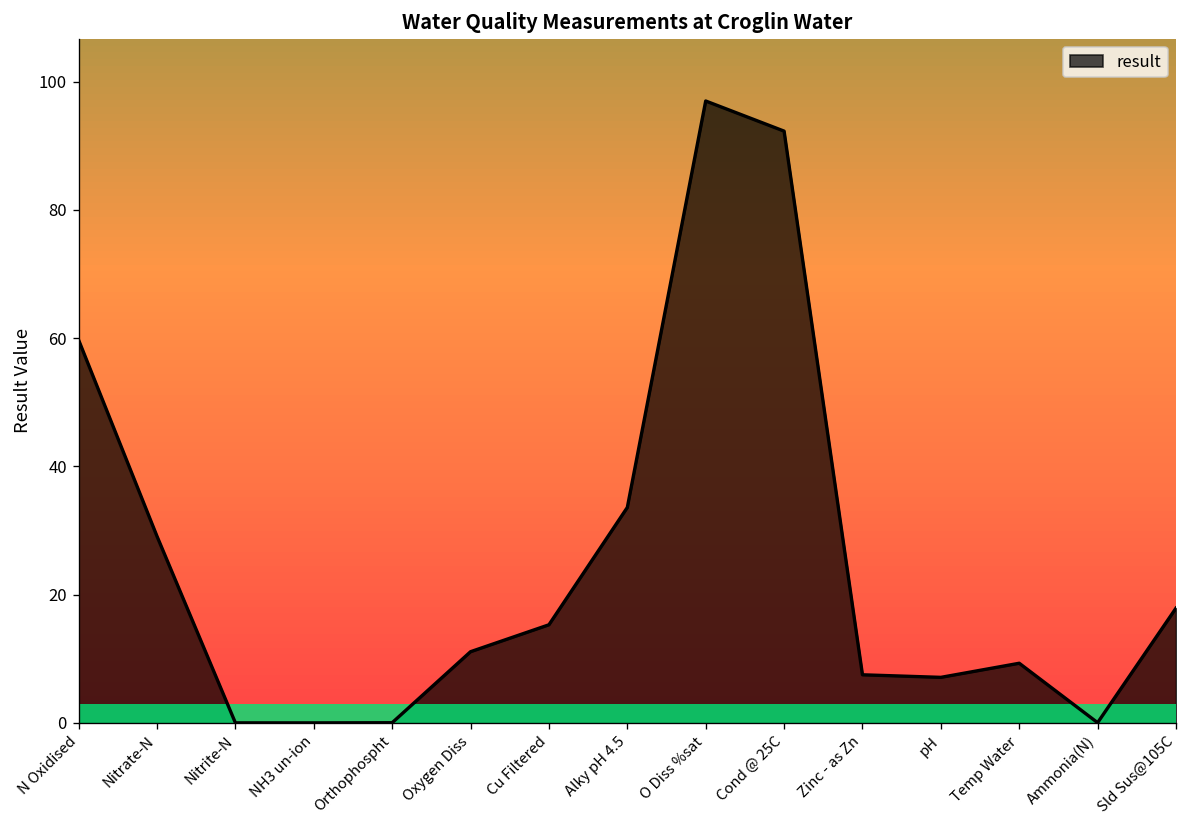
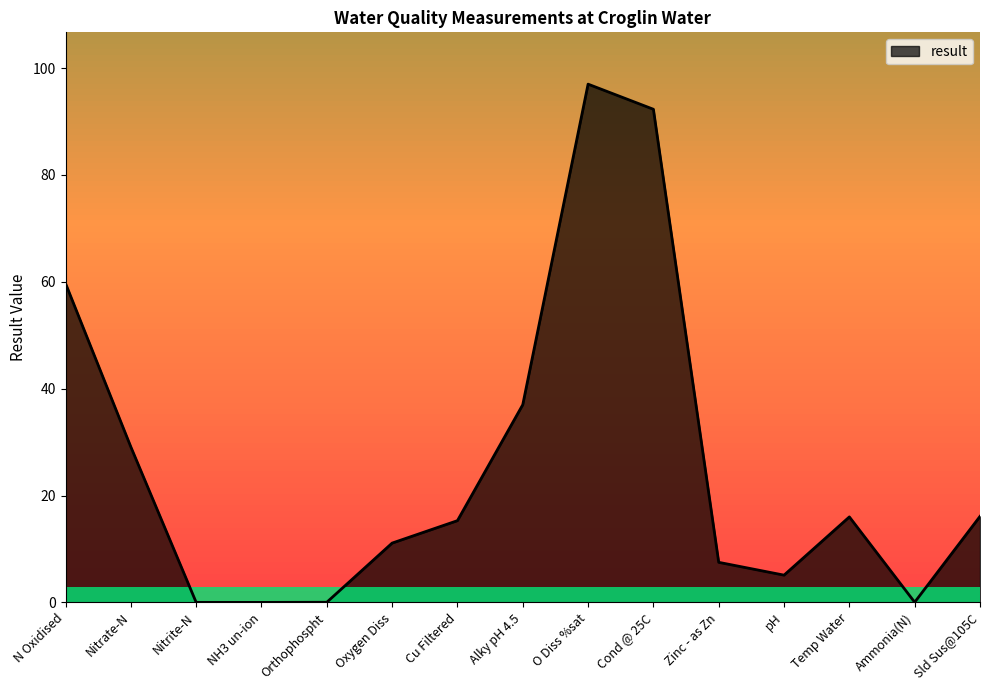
Alky pH 4.5: 34 -> 37
pH: 7 -> 5
Temp Water: 9 -> 16
Sld Sus@105C: 18 -> 16
